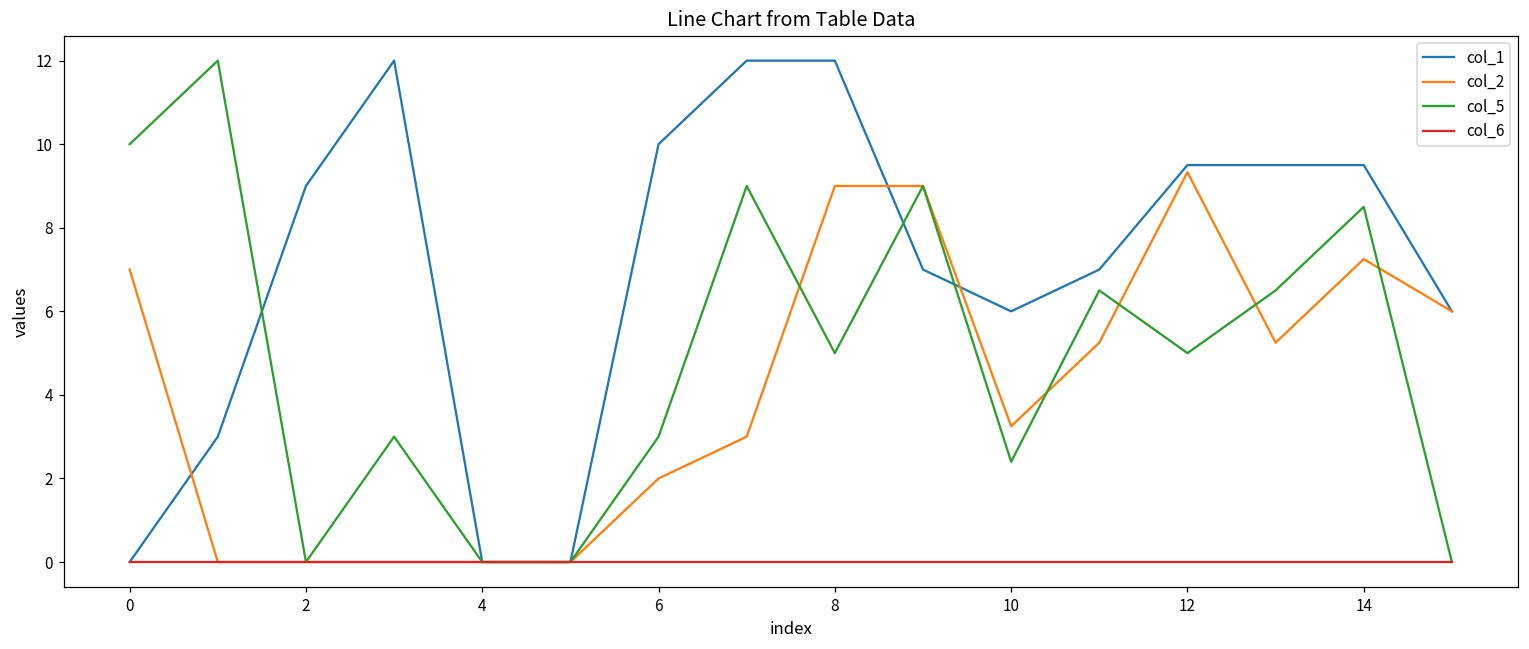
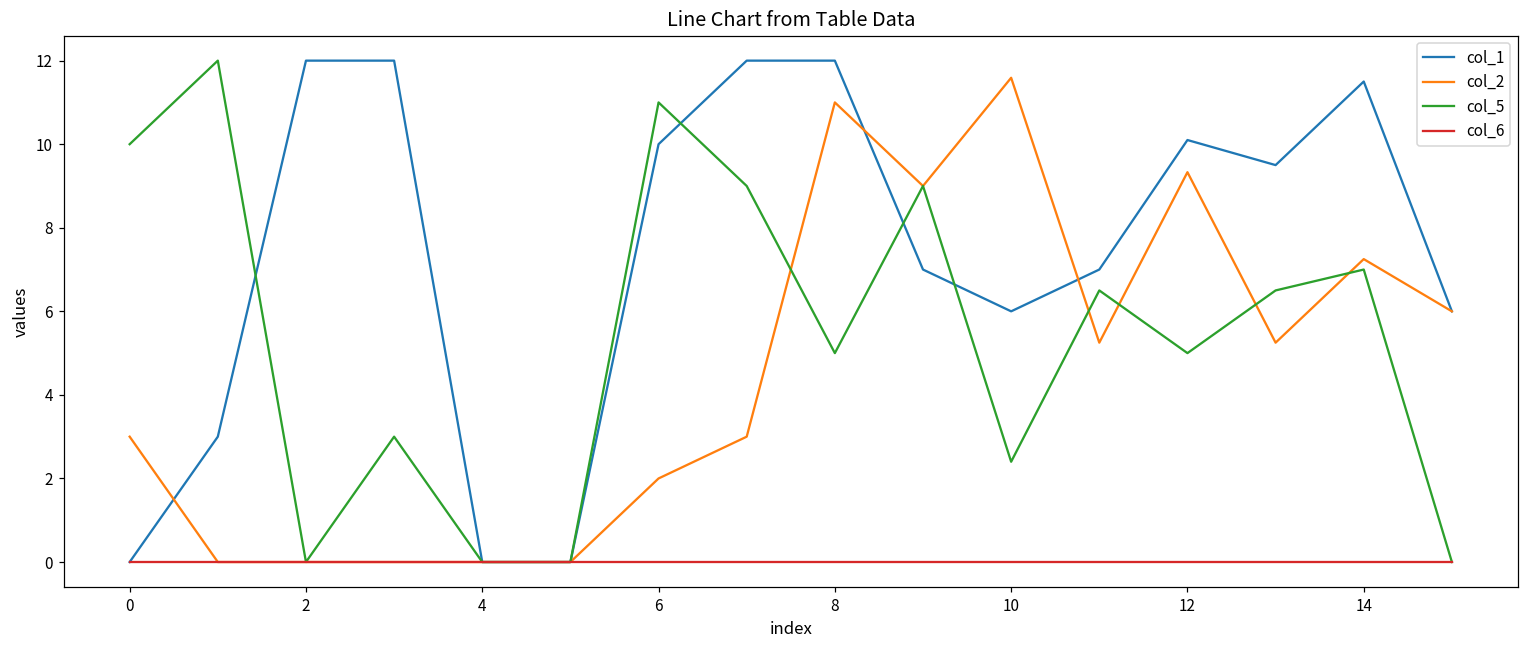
col_2, 0: 7 -> 3
col_1, 2: 9 -> 12
col_5, 6: 3 -> 11
col_2, 8: 9 -> 11
col_2, 10: 3.3 -> 11.6
col_1, 12: 9.5 -> 10.1
col_1, 14: 9.5 -> 11.5
col_5, 14: 8.5 -> 7.0
